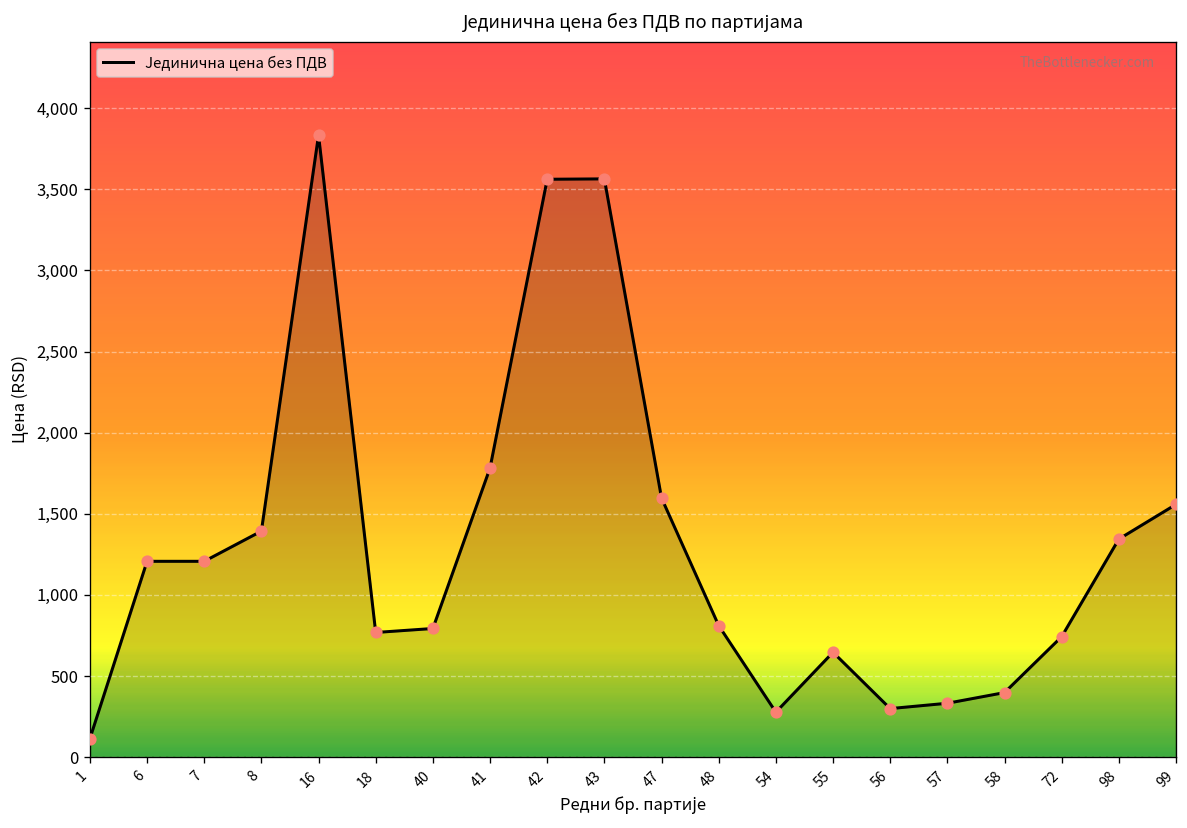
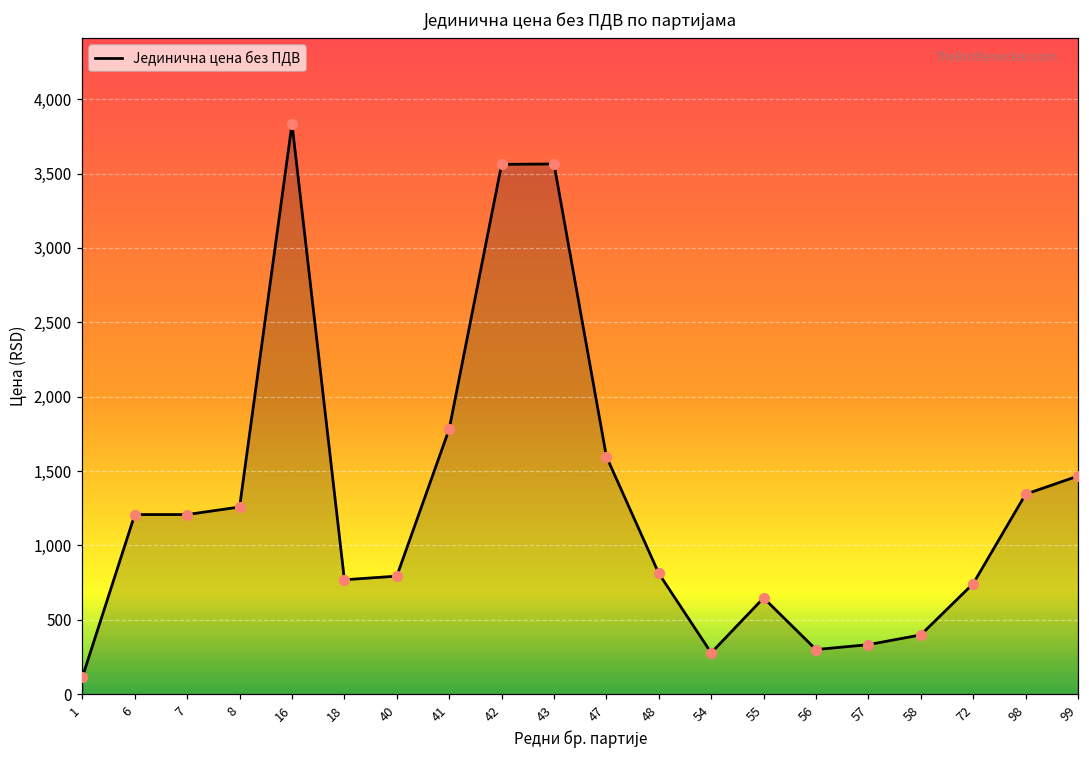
8: 1,390 -> 1,260
99: 1,560 -> 1,470
